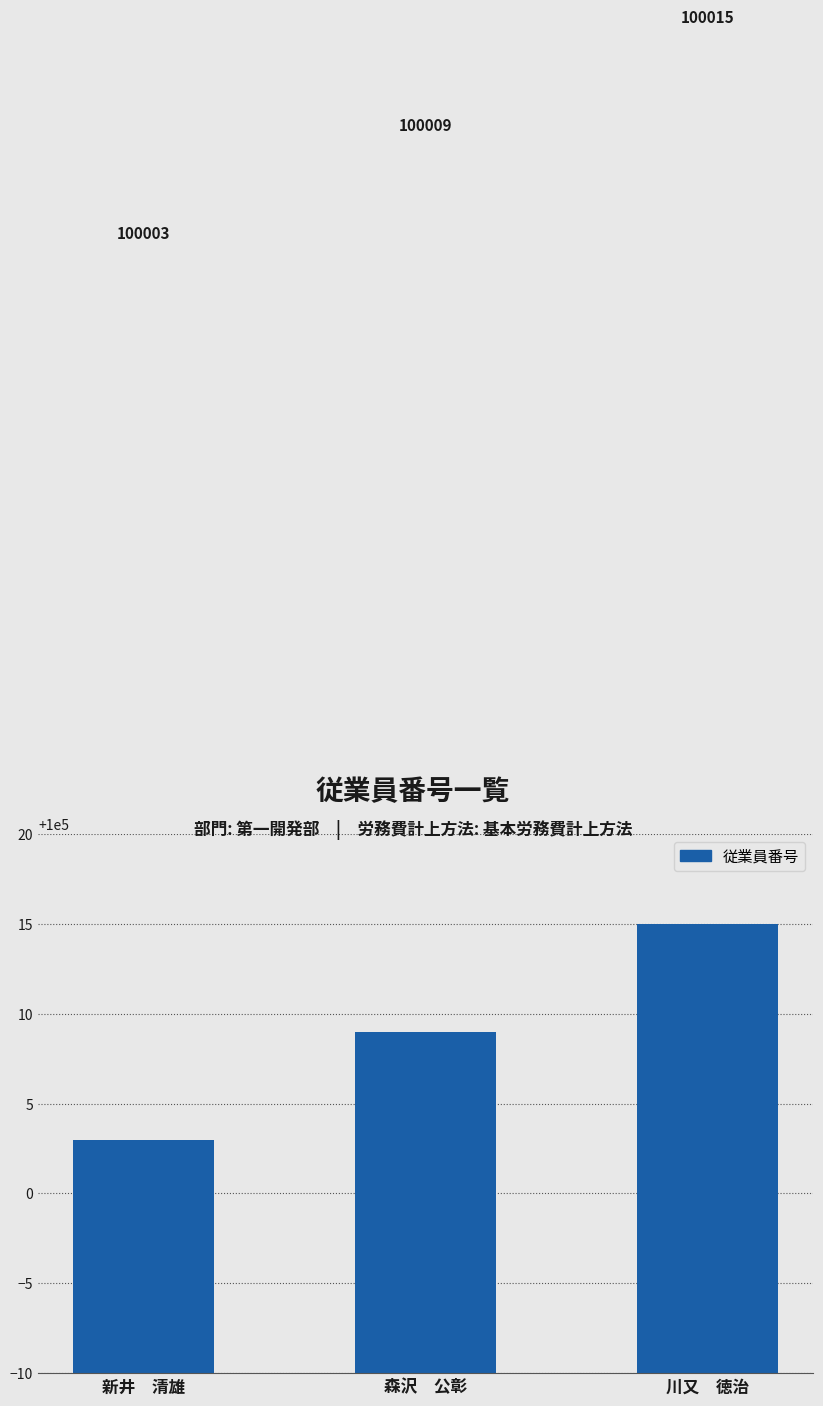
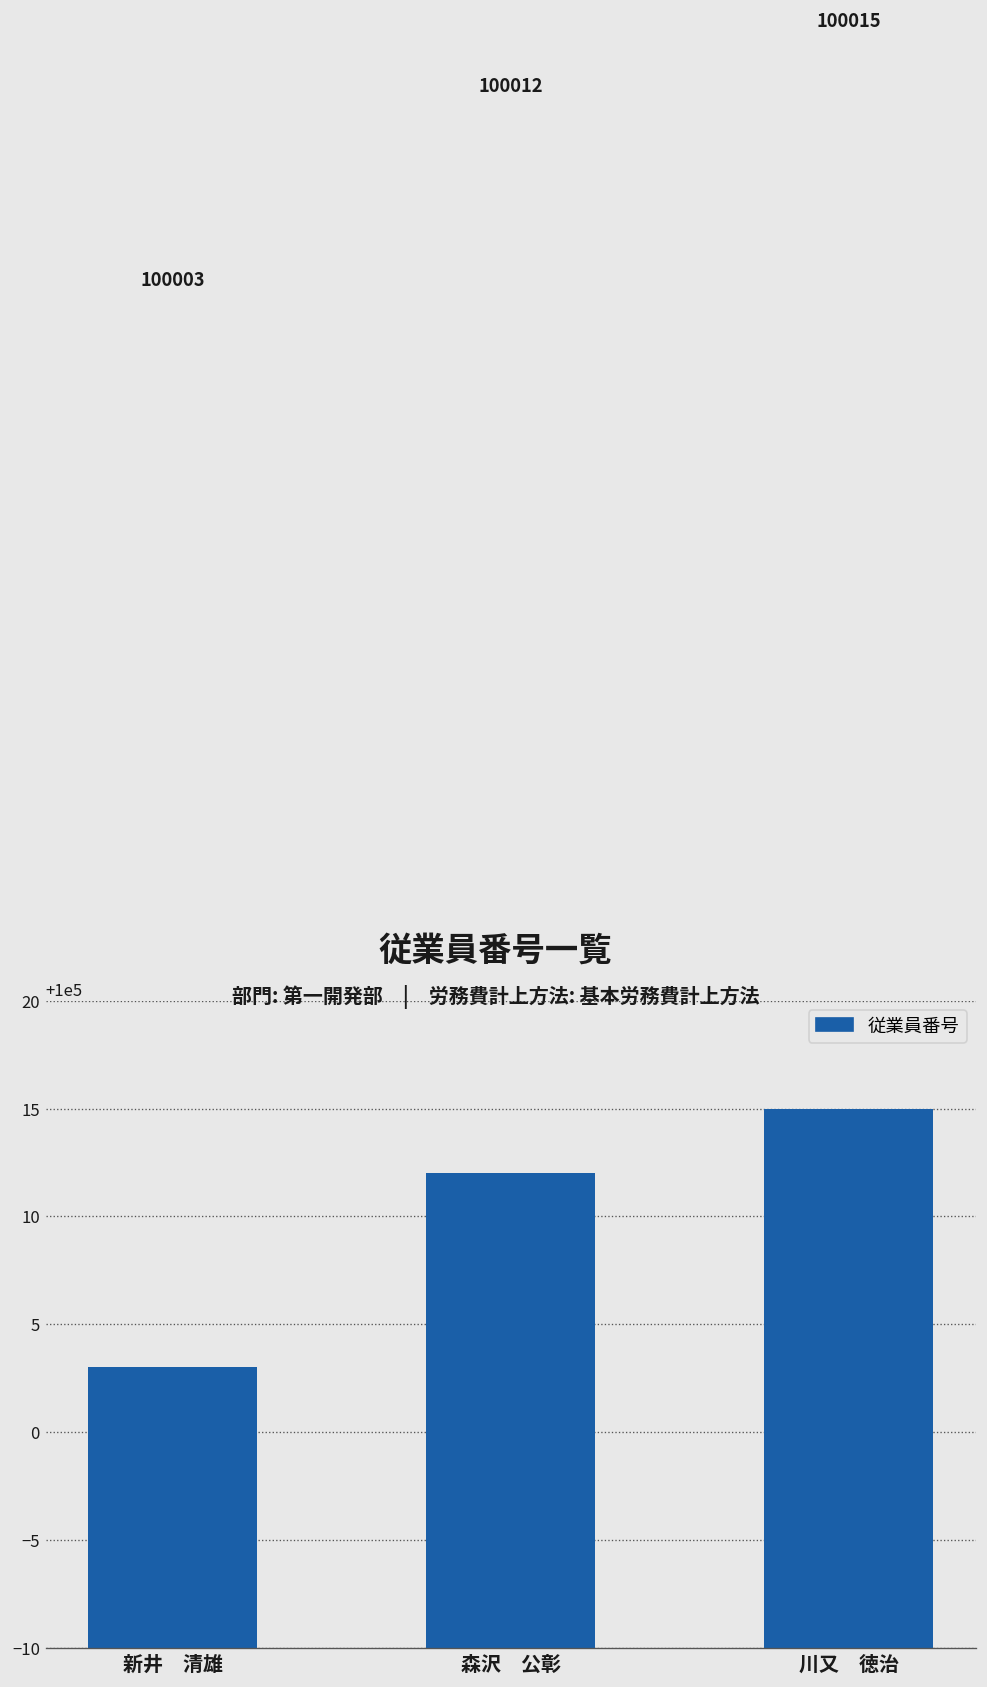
森沢 公彰: 100009 -> 100012
